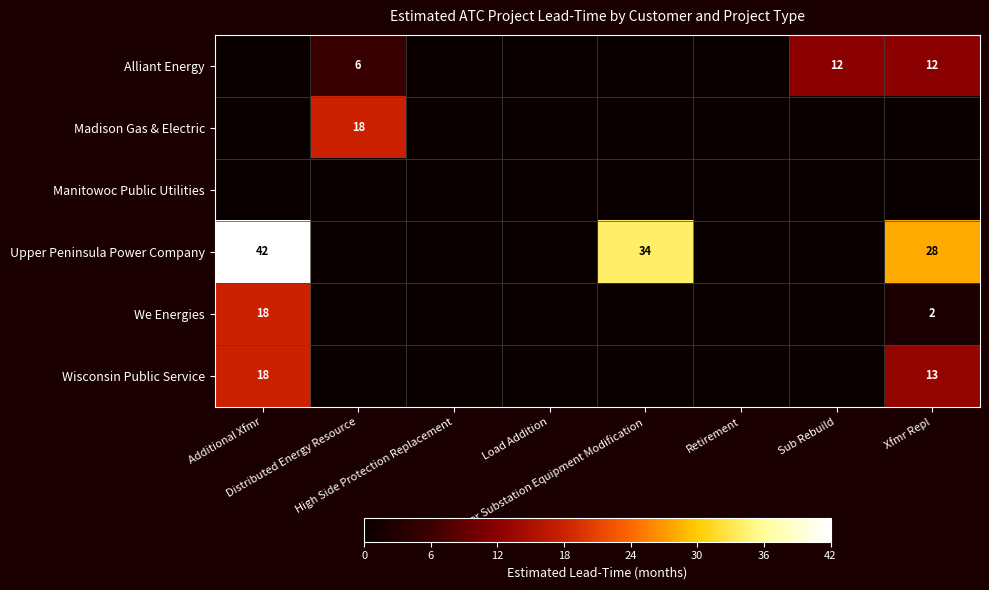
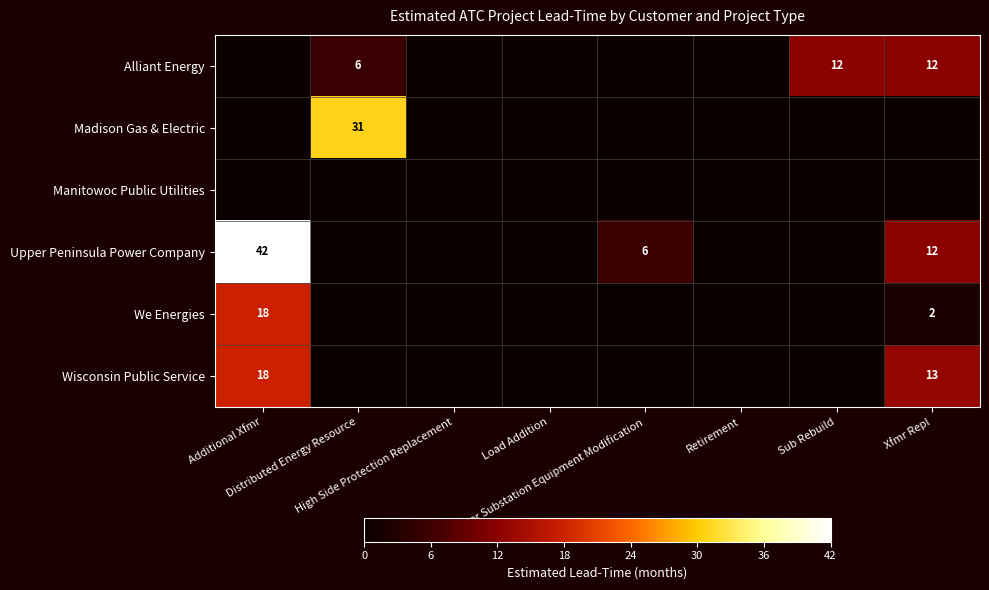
Madison Gas & Electric, Distributed Energy Resource: 18 -> 31
Upper Peninsula Power Company, Other Substation Equipment Modification: 34 -> 6
Upper Peninsula Power Company, Xfmr Repl: 28 -> 12
